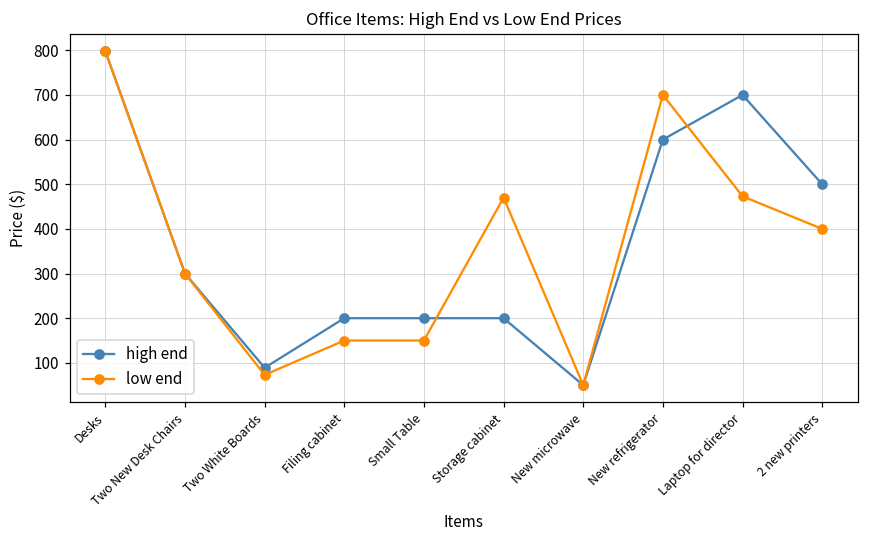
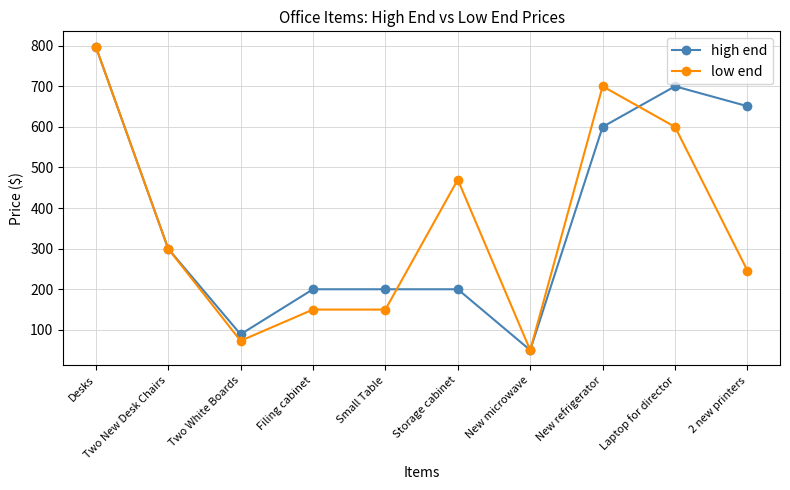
low end, Laptop for director: 470 -> 600
high end, 2 new printers: 500 -> 650
low end, 2 new printers: 400 -> 250
